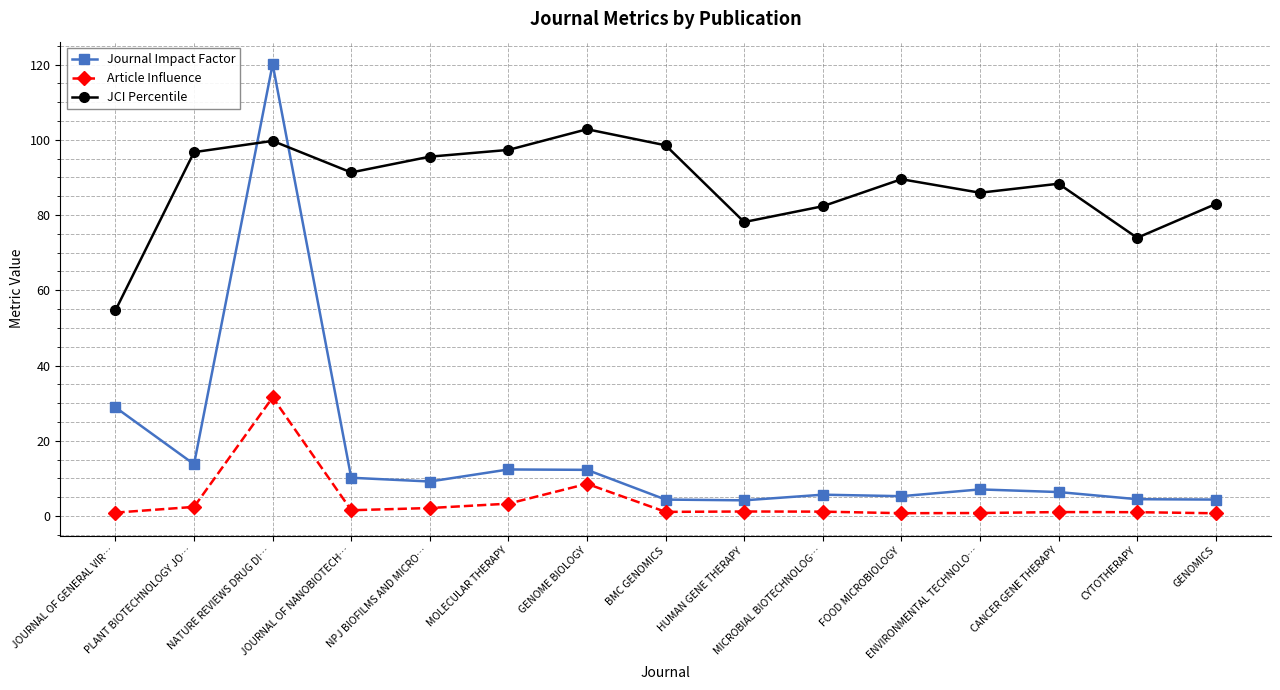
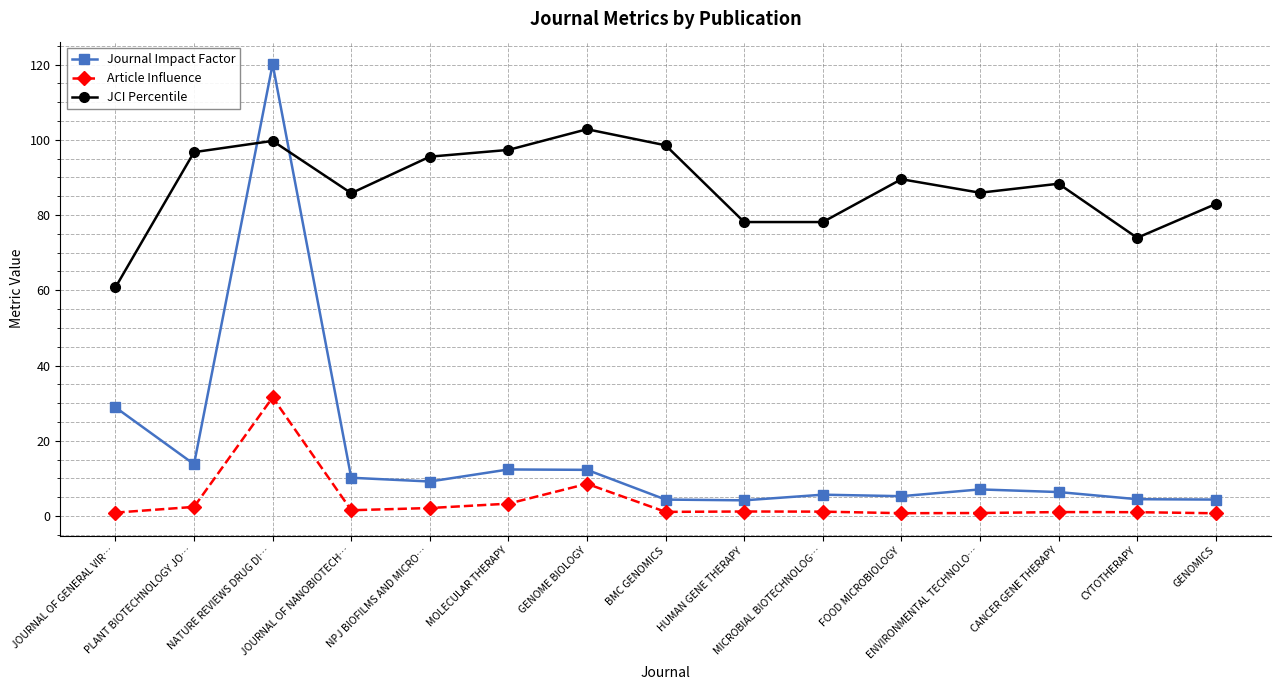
JCI Percentile, JOURNAL OF GENERAL VIR…: 55 -> 61
JCI Percentile, JOURNAL OF NANOBIOTECH…: 91 -> 86
JCI Percentile, MICROBIAL BIOTECHNOLOG…: 82 -> 78
